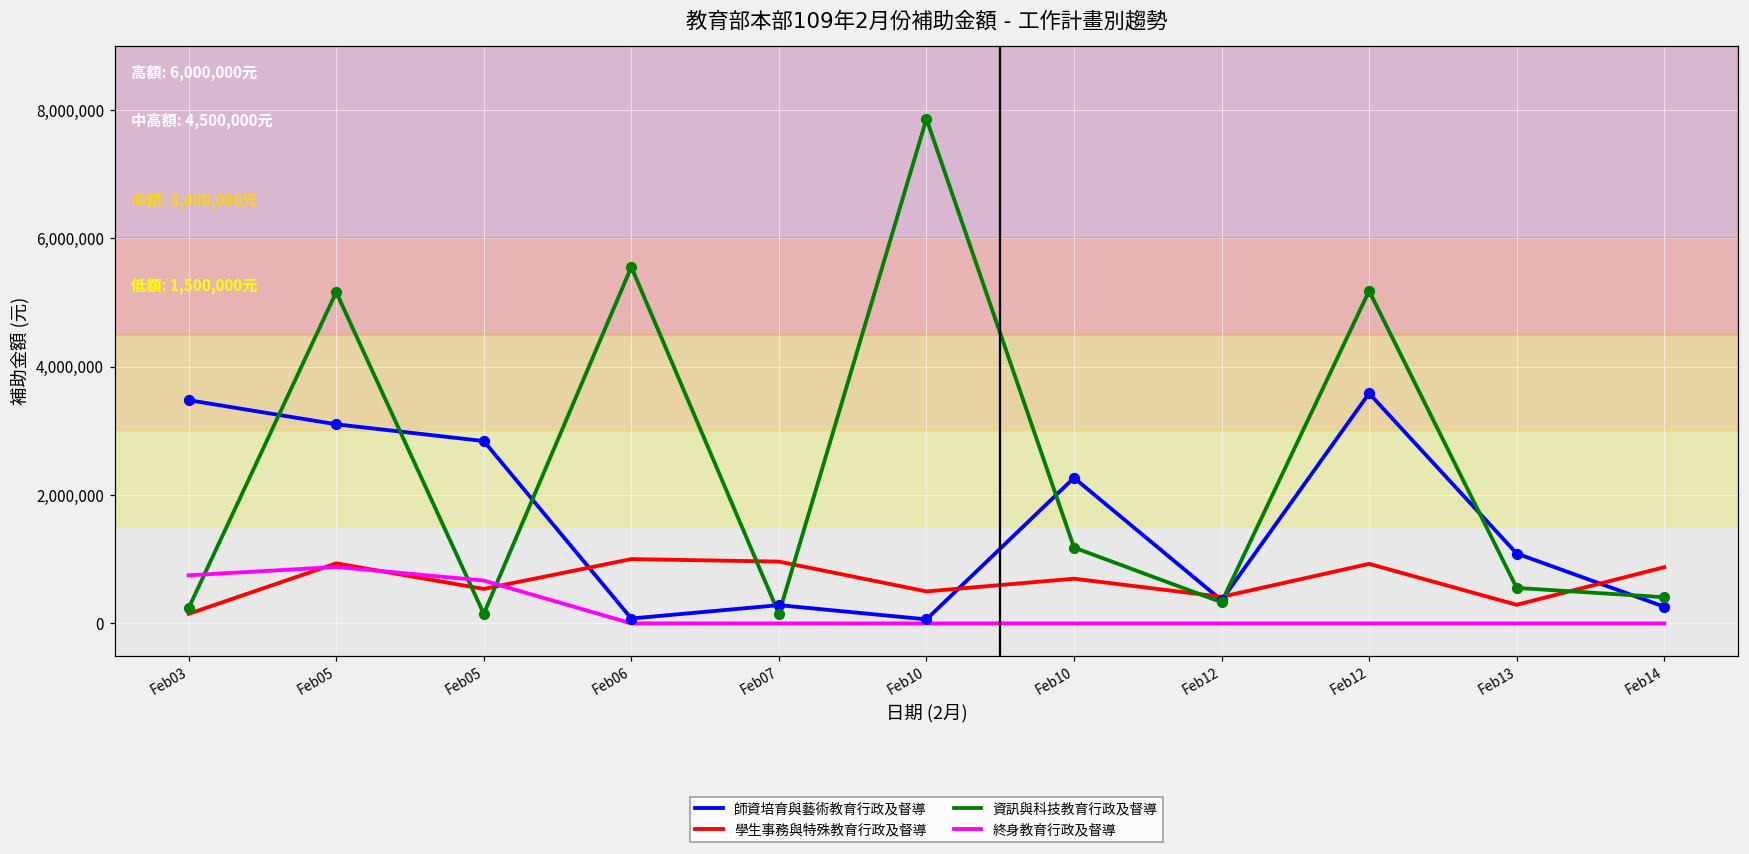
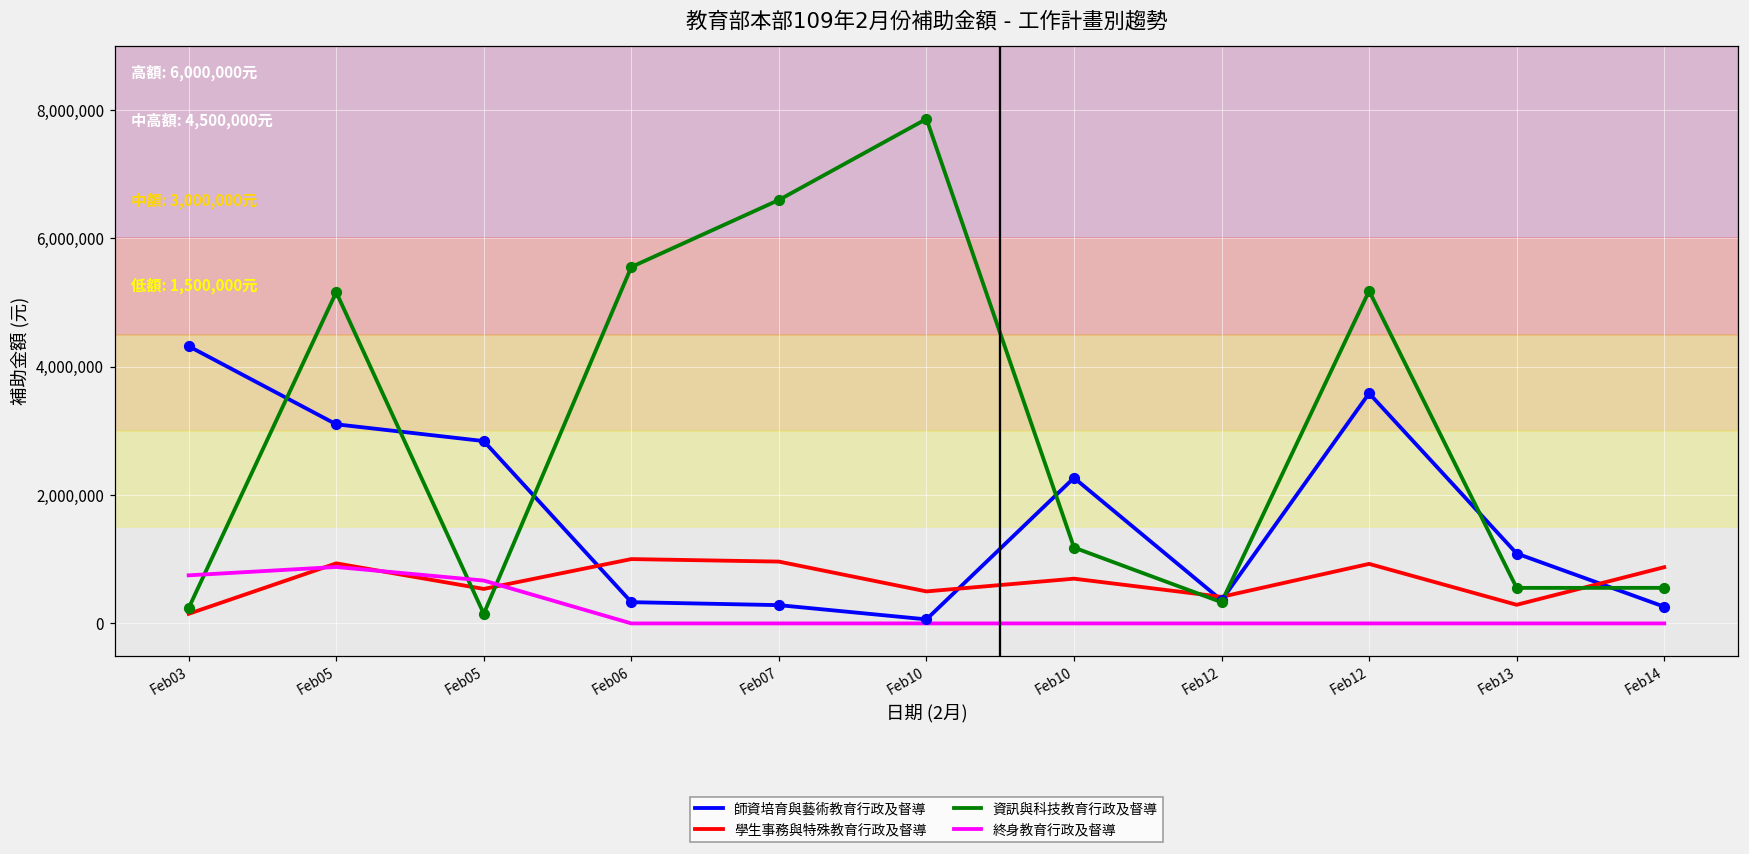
師資培育與藝術教育行政及督導, Feb03: 3,500,000 -> 4,300,000
師資培育與藝術教育行政及督導, Feb06: 100,000 -> 300,000
資訊與科技教育行政及督導, Feb07: 200,000 -> 6,600,000
資訊與科技教育行政及督導, Feb14: 400,000 -> 600,000
